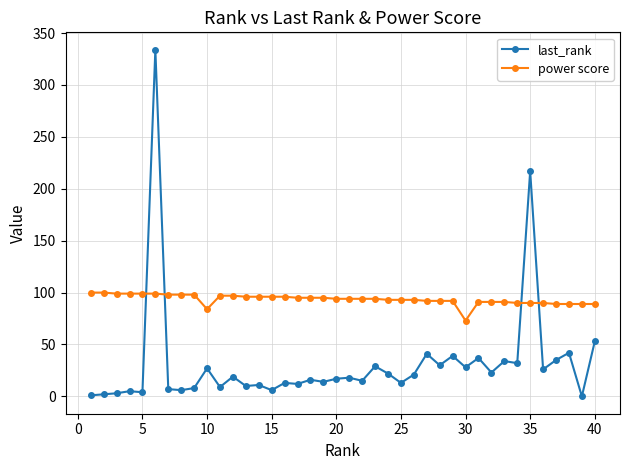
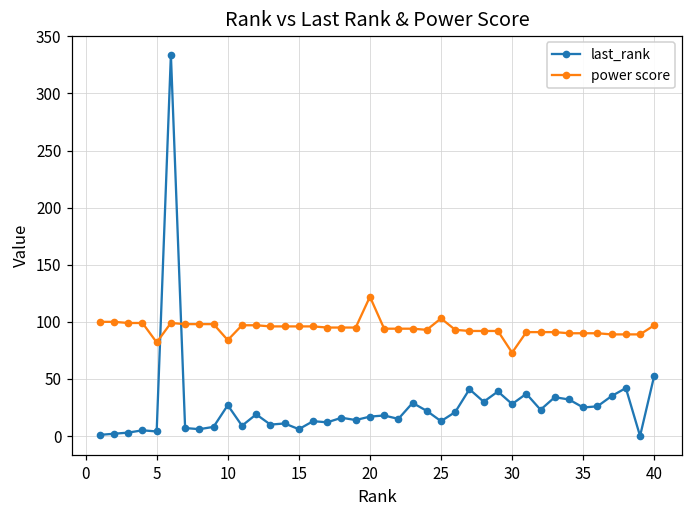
power score, 5: 99 -> 82
power score, 20: 94 -> 122
power score, 25: 93 -> 103
last_rank, 35: 217 -> 25
power score, 40: 89 -> 97
